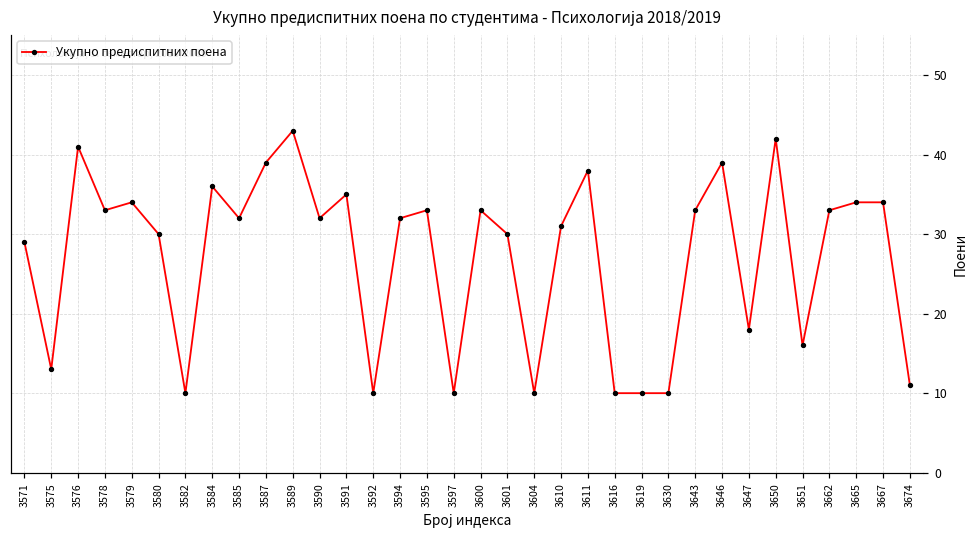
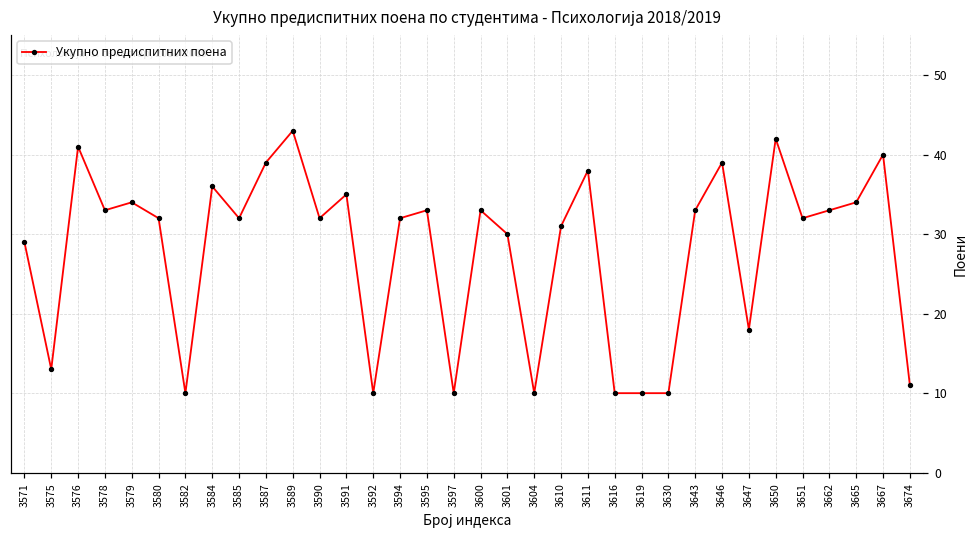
3580: 30 -> 32
3651: 16 -> 32
3667: 34 -> 40
